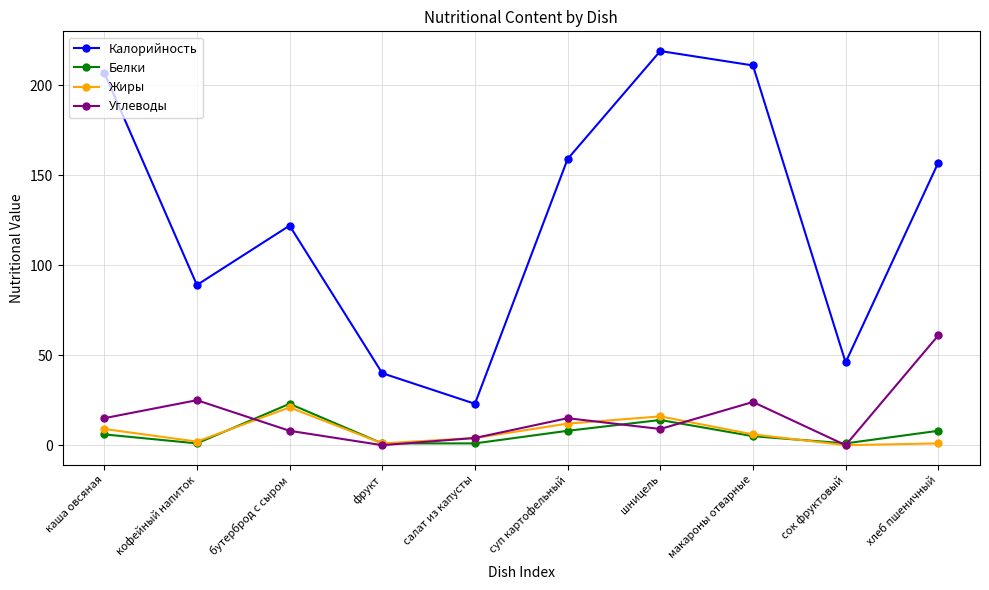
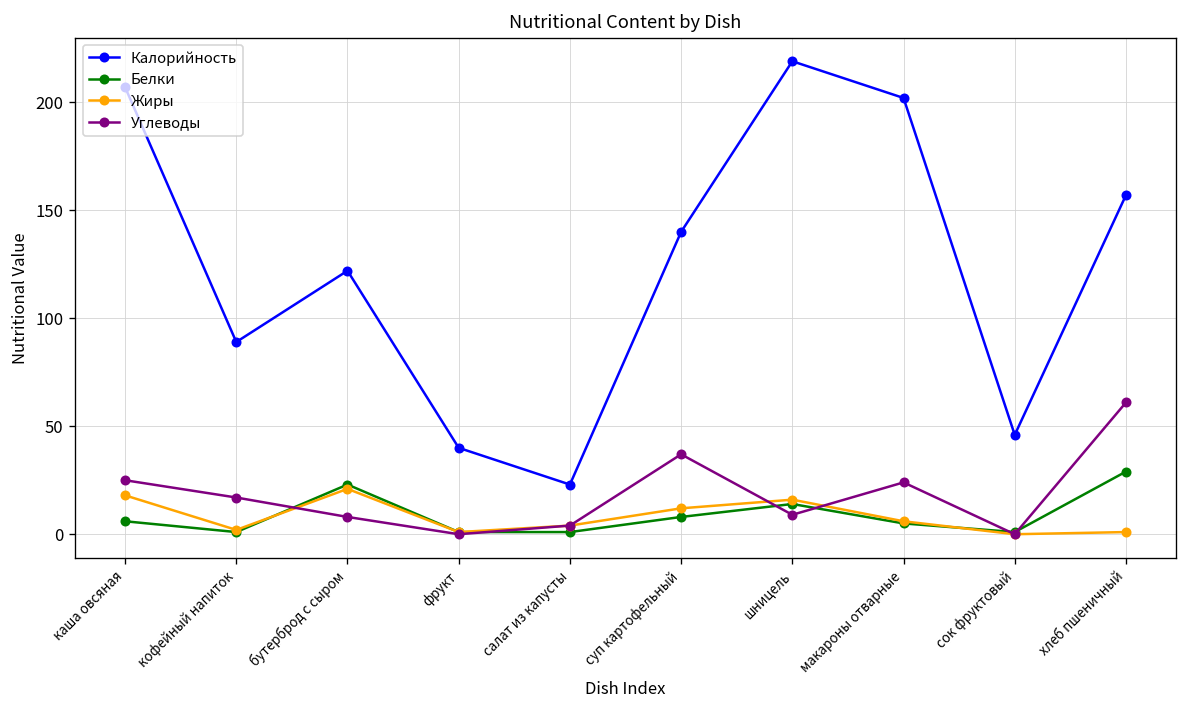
Жиры, каша овсяная: 9 -> 18
Углеводы, каша овсяная: 15 -> 25
Углеводы, кофейный напиток: 25 -> 17
Калорийность, суп картофельный: 159 -> 140
Углеводы, суп картофельный: 15 -> 37
Калорийность, макароны отварные: 211 -> 202
Белки, хлеб пшеничный: 8 -> 29
